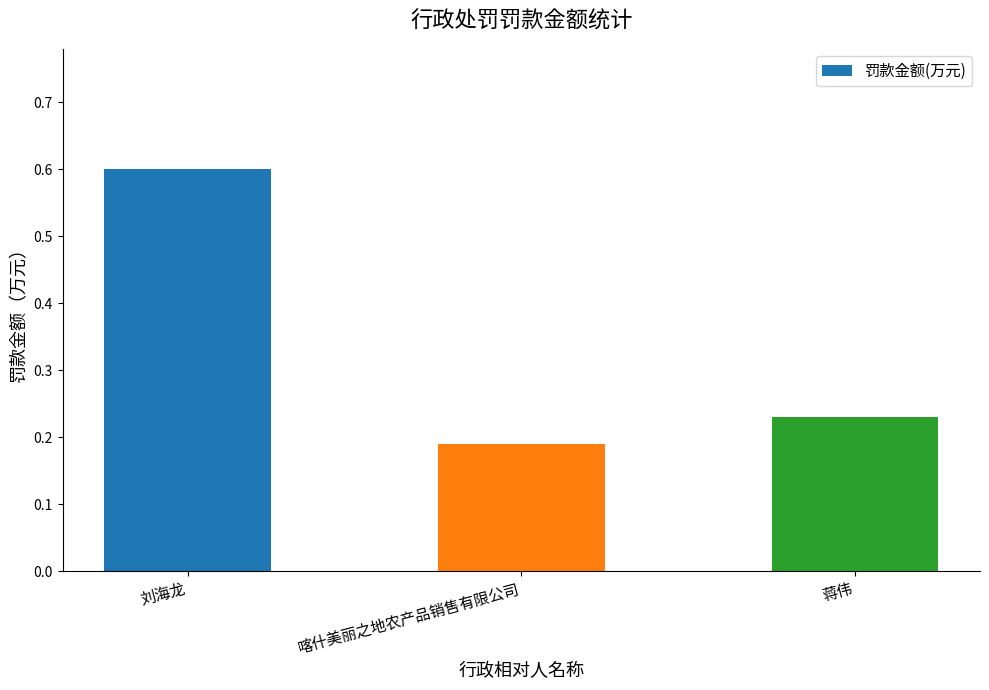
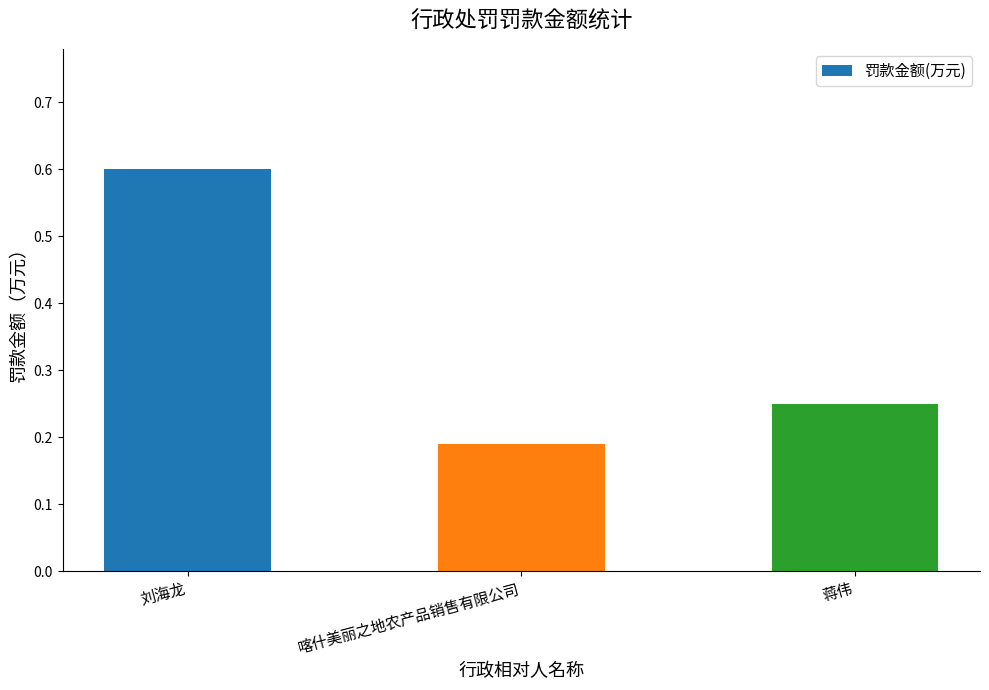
蒋伟: 0.23 -> 0.25
